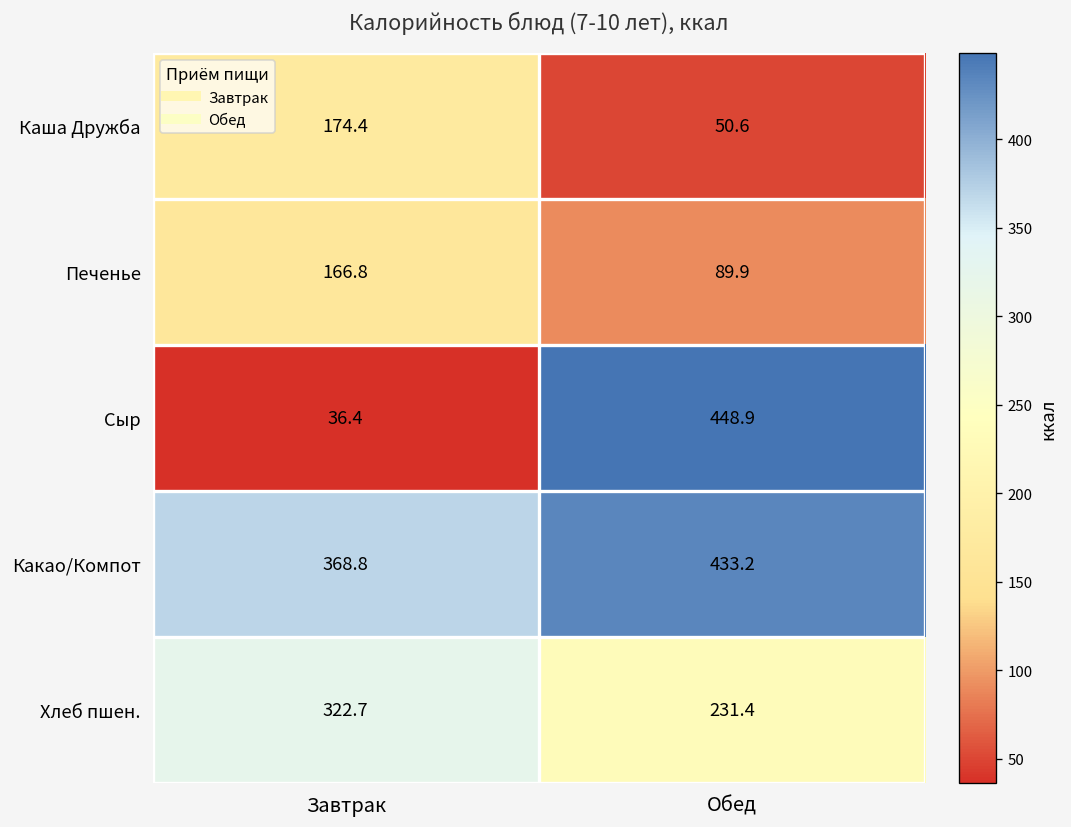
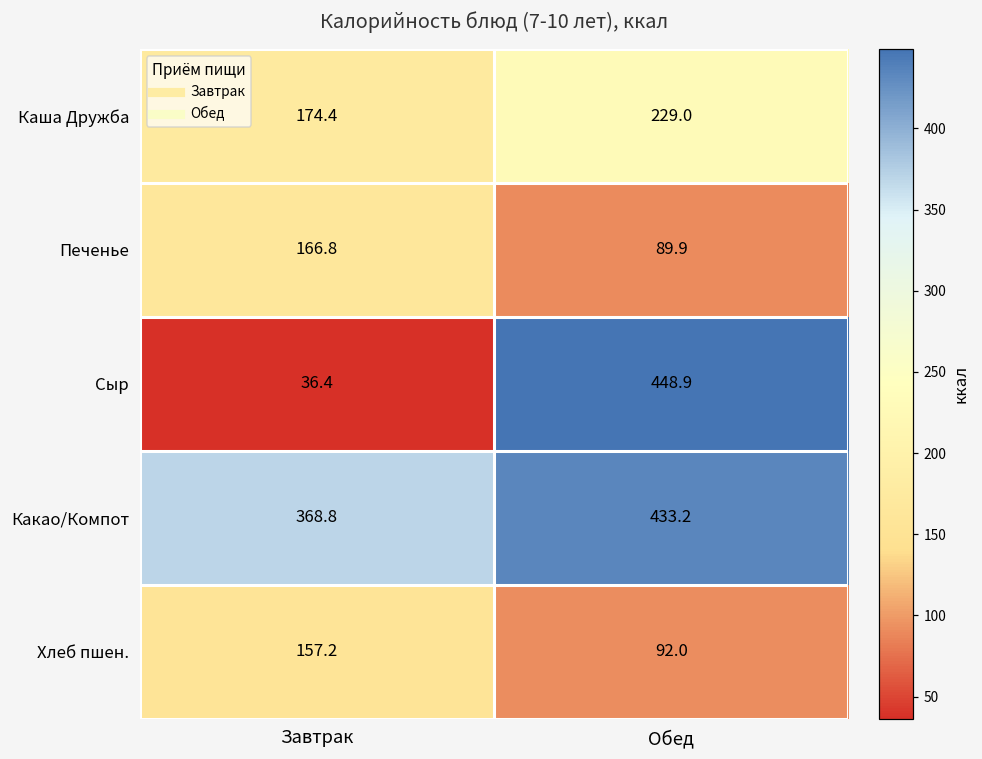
Каша Дружба, Обед: 50.6 -> 229.0
Хлеб пшен., Завтрак: 322.7 -> 157.2
Хлеб пшен., Обед: 231.4 -> 92.0
